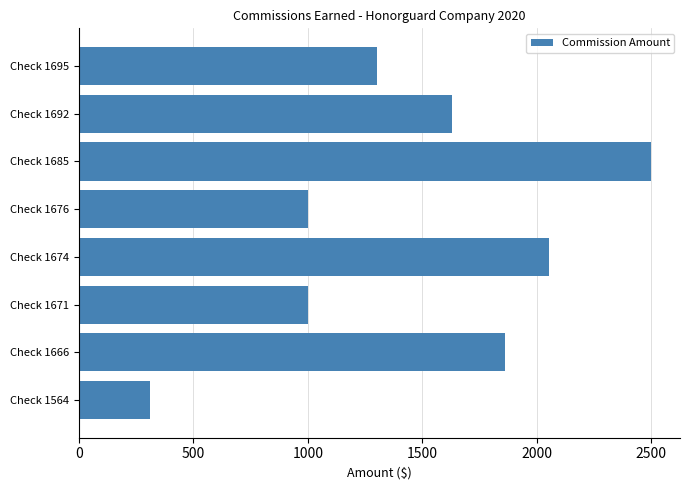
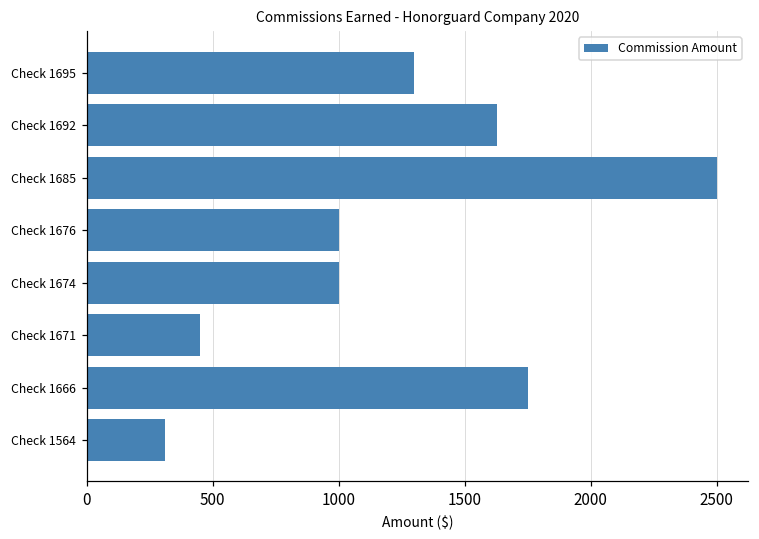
Check 1674: 2050 -> 1000
Check 1671: 1000 -> 450
Check 1666: 1860 -> 1750
